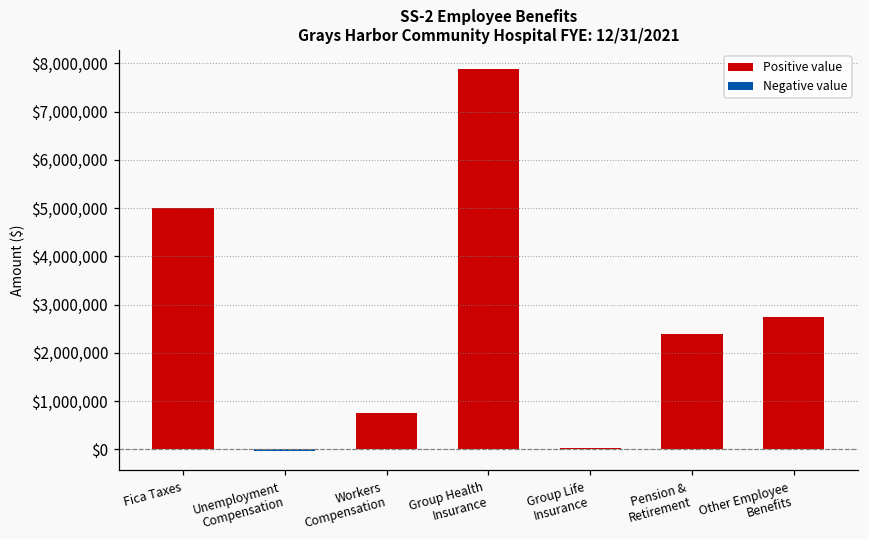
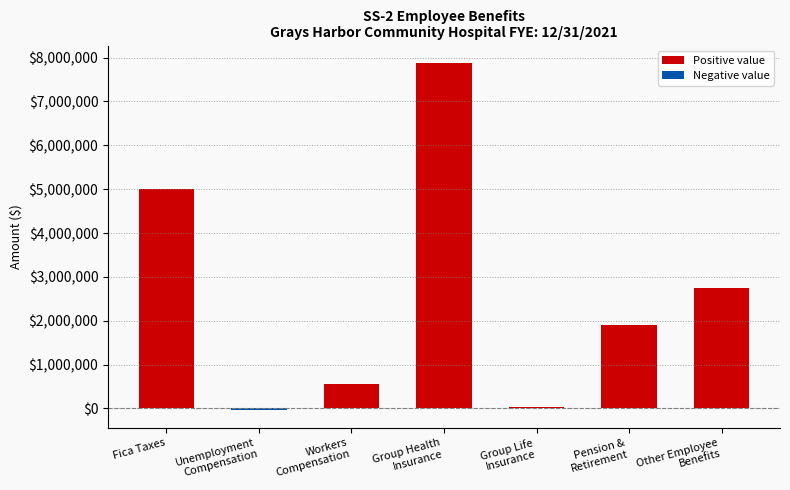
Workers Compensation: $700,000 -> $600,000
Pension & Retirement: $2,400,000 -> $1,900,000
